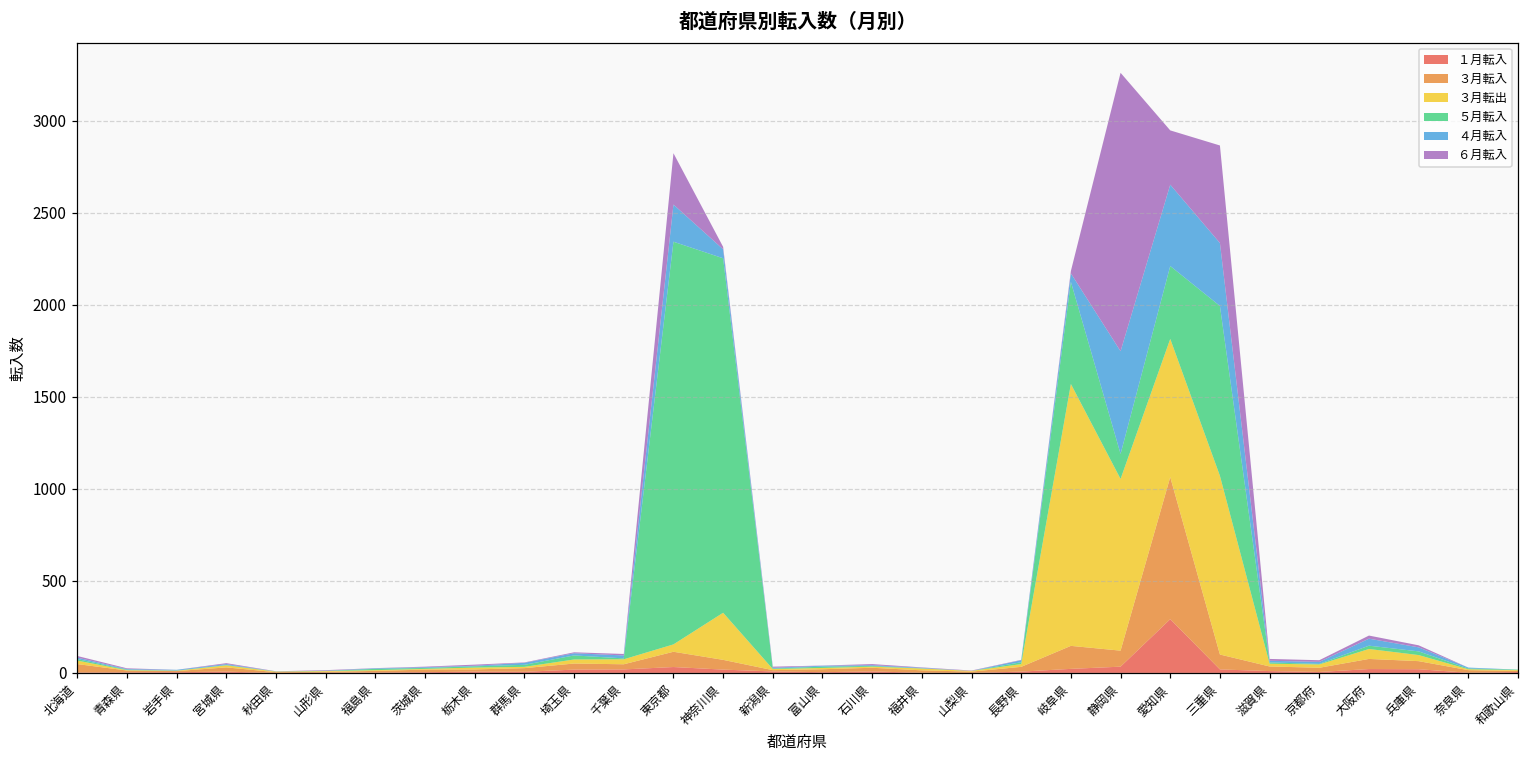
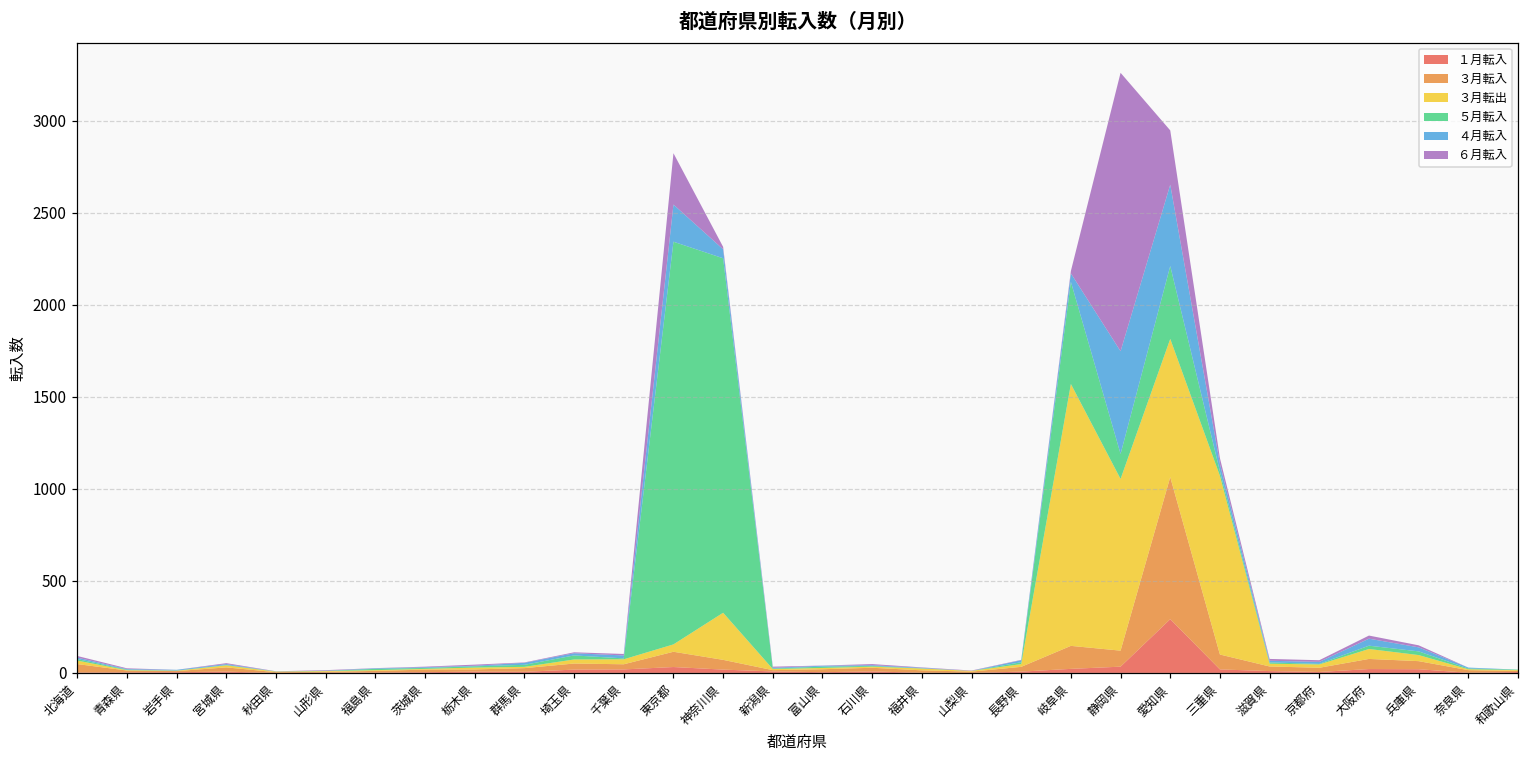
５月転入, 三重県: 920 -> 20
４月転入, 三重県: 340 -> 40
６月転入, 三重県: 530 -> 30
